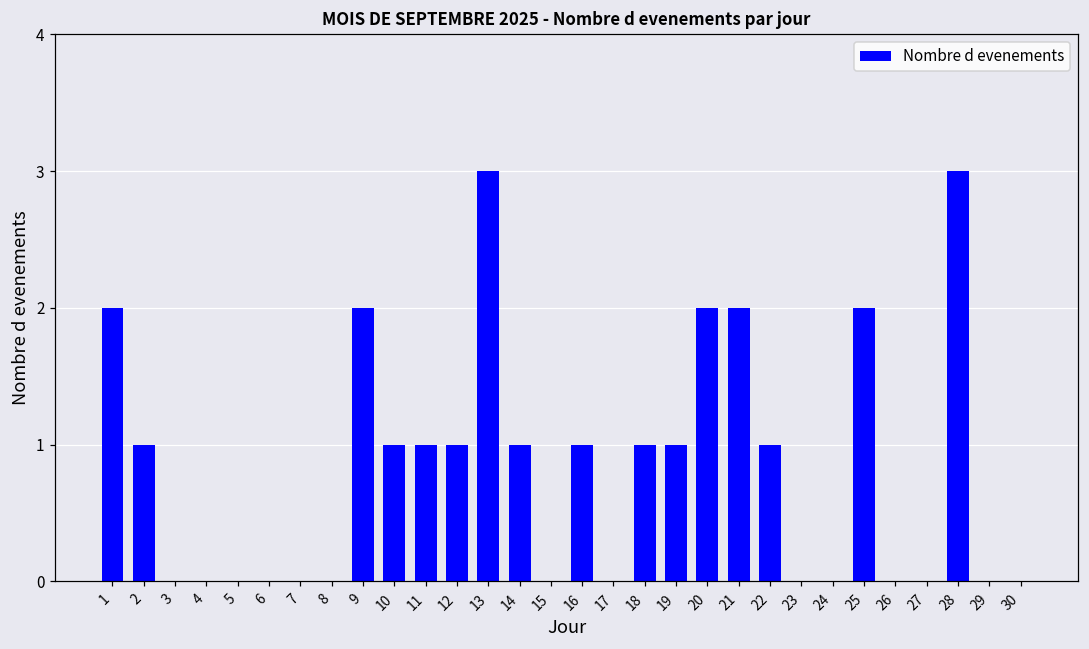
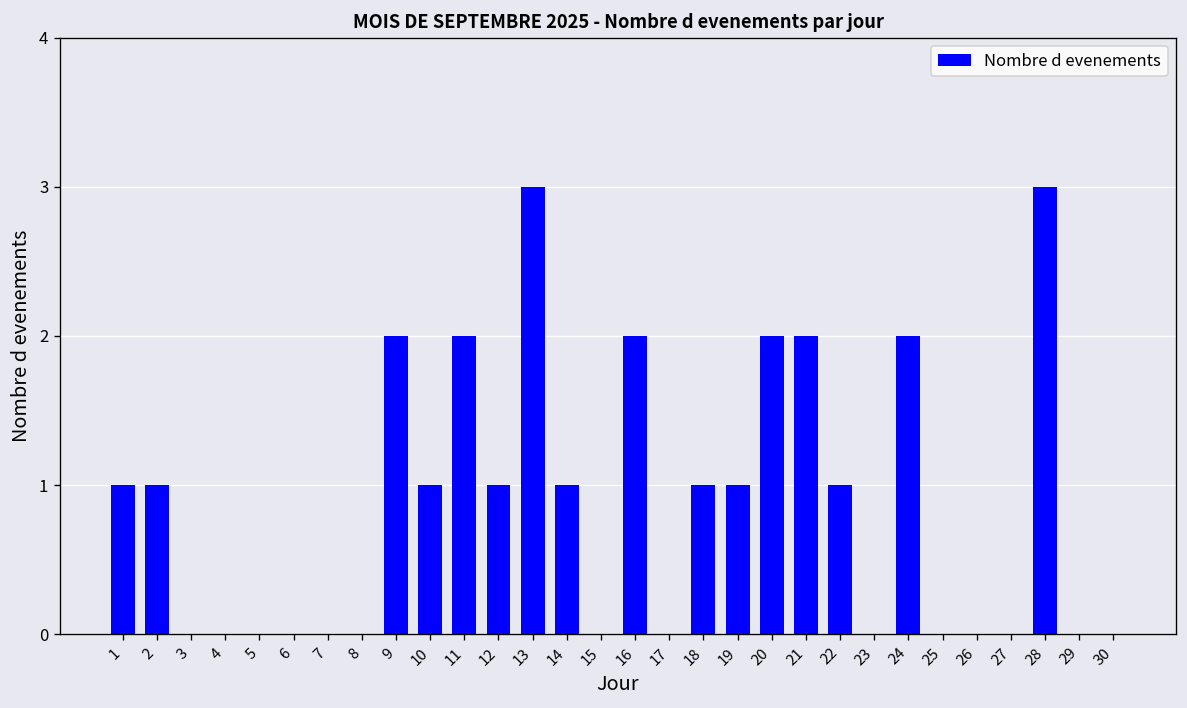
1: 2 -> 1
11: 1 -> 2
16: 1 -> 2
24: 0 -> 2
25: 2 -> 0
